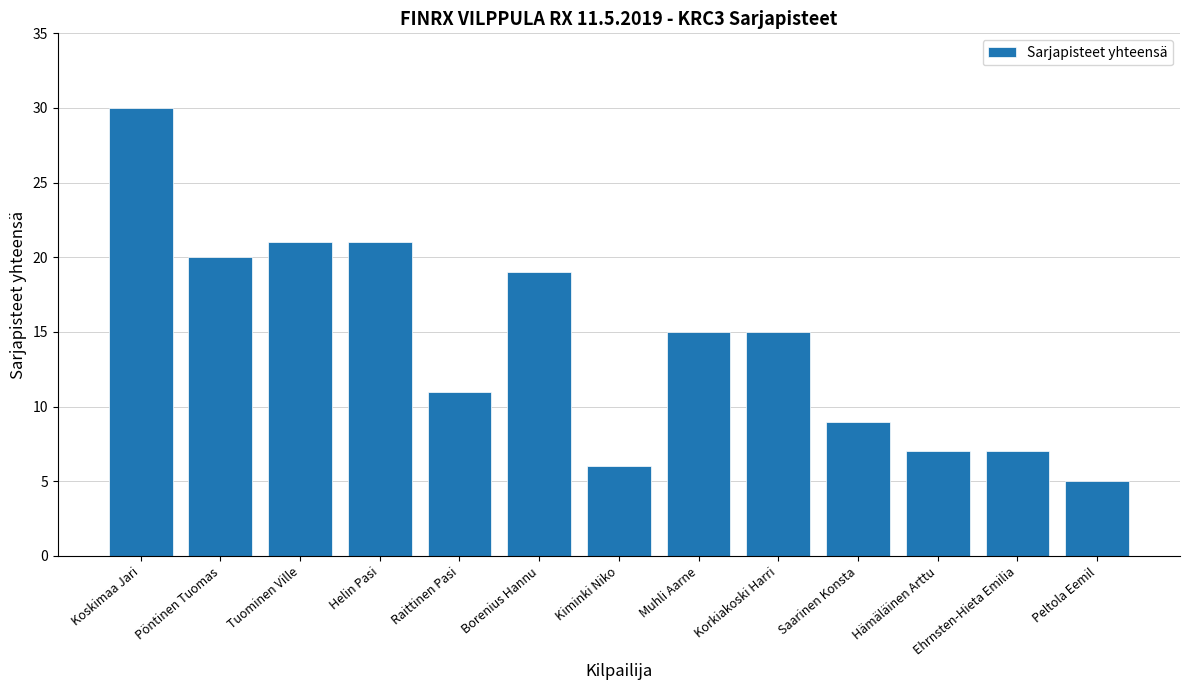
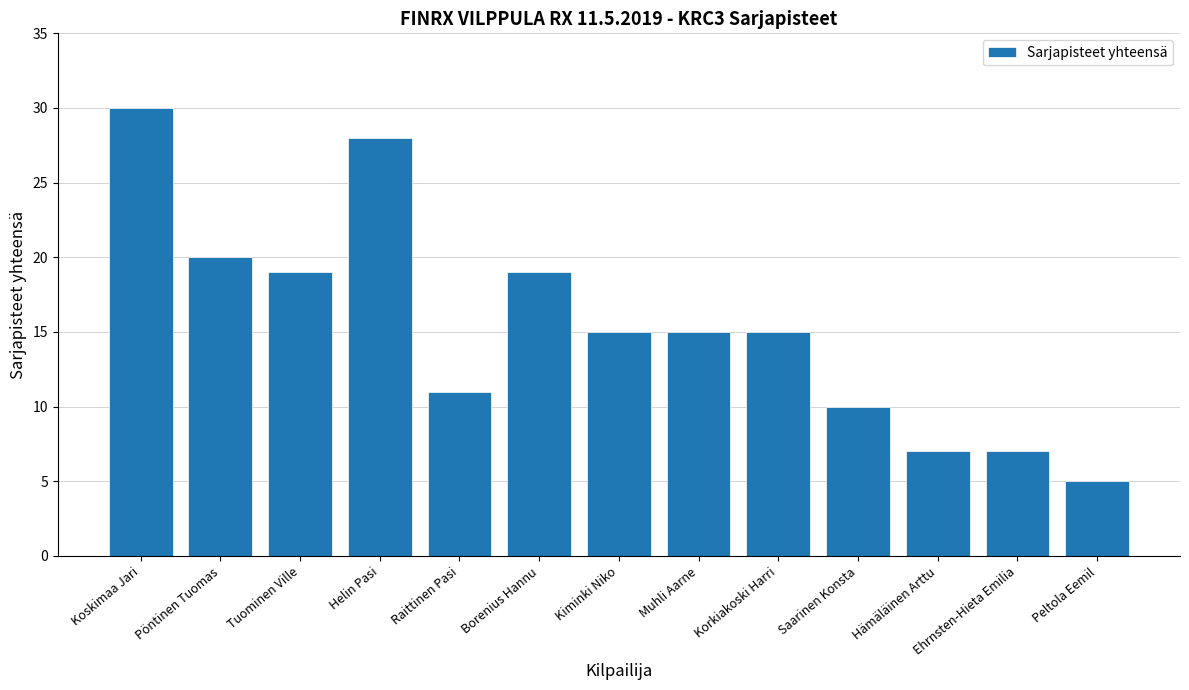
Tuominen Ville: 21 -> 19
Helin Pasi: 21 -> 28
Kiminki Niko: 6 -> 15
Saarinen Konsta: 9 -> 10
